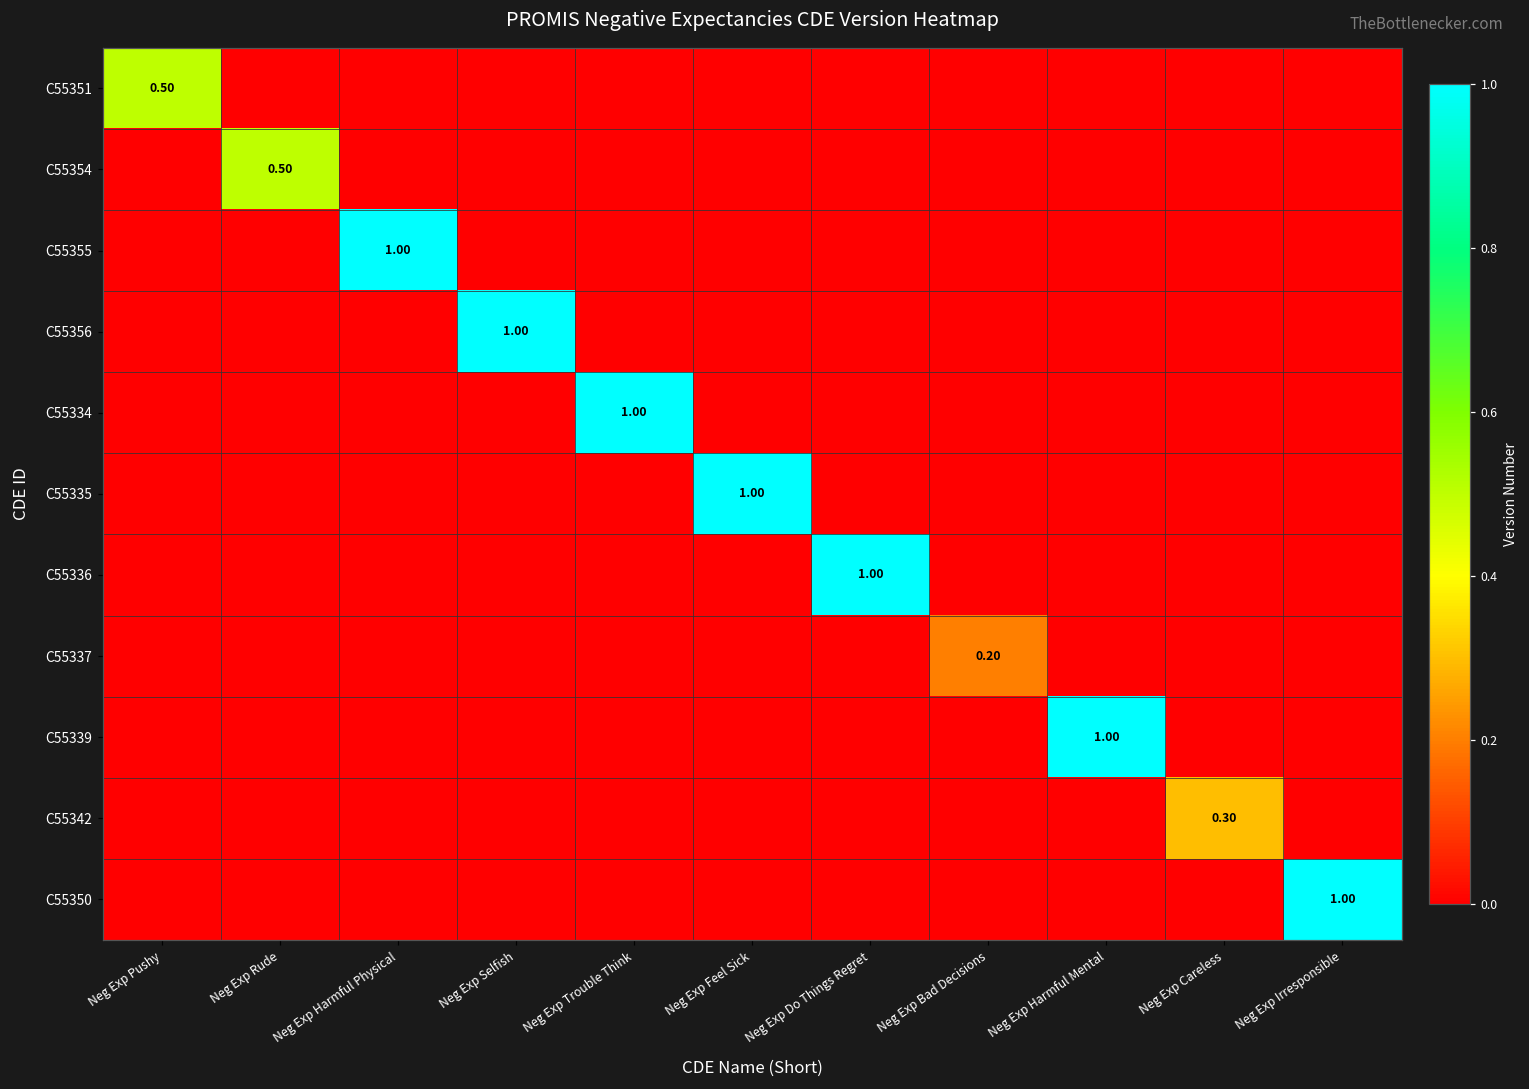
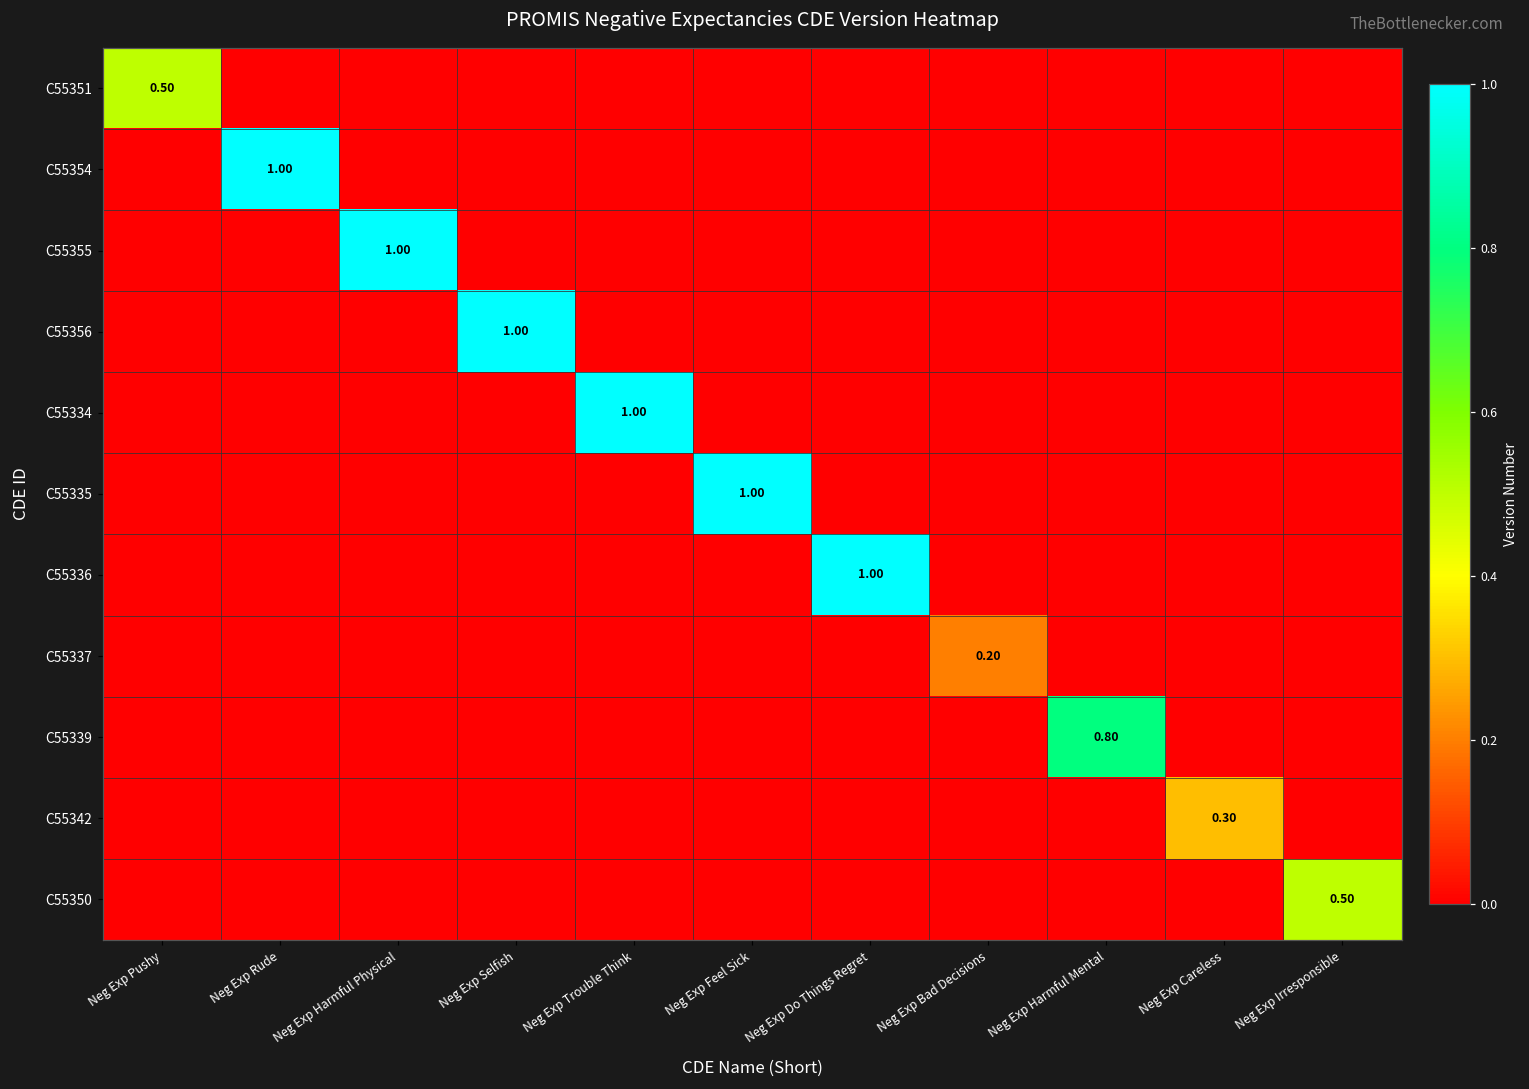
C55354, Neg Exp Rude: 0.50 -> 1.00
C55339, Neg Exp Harmful Mental: 1.00 -> 0.80
C55350, Neg Exp Irresponsible: 1.00 -> 0.50
